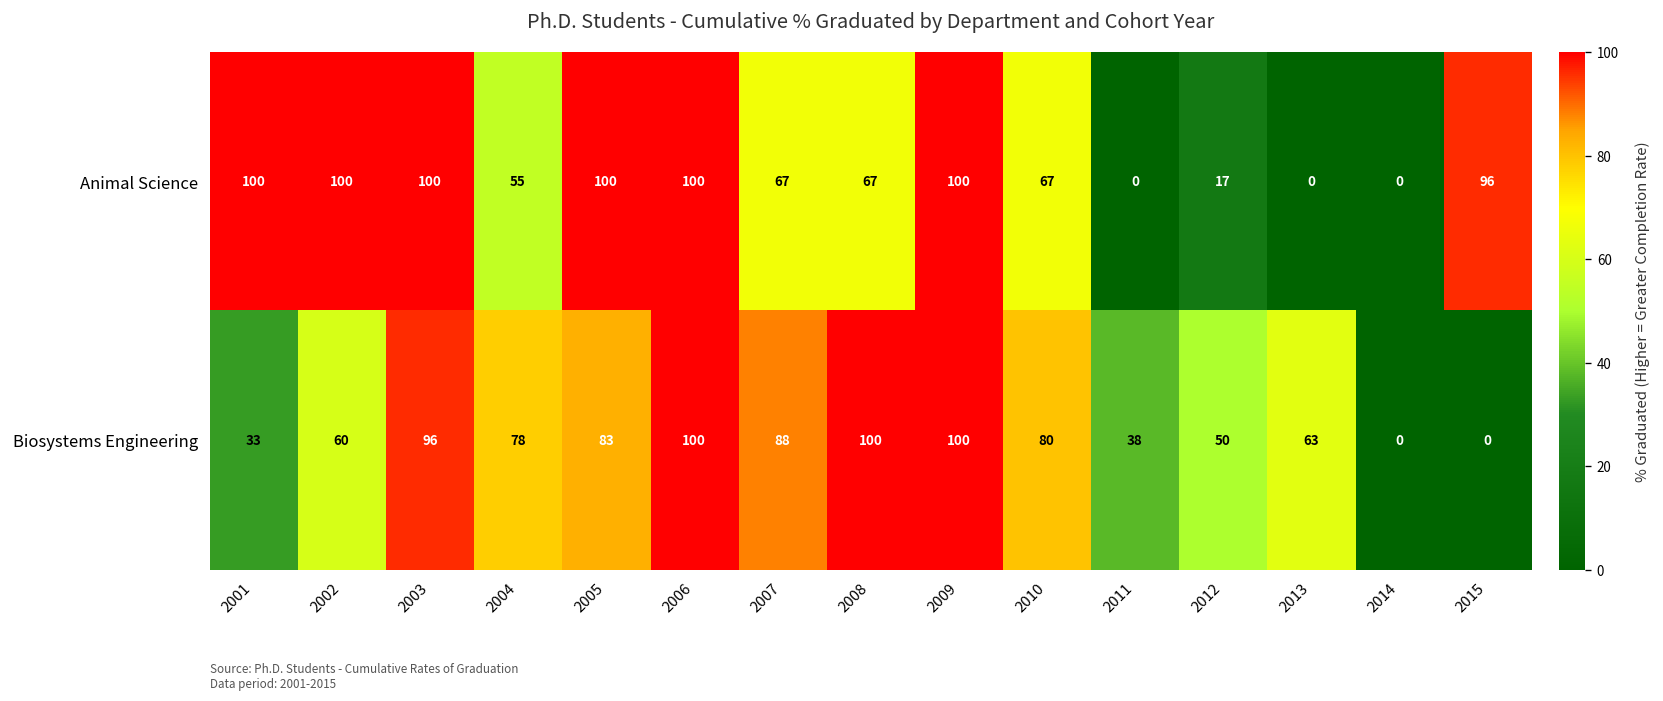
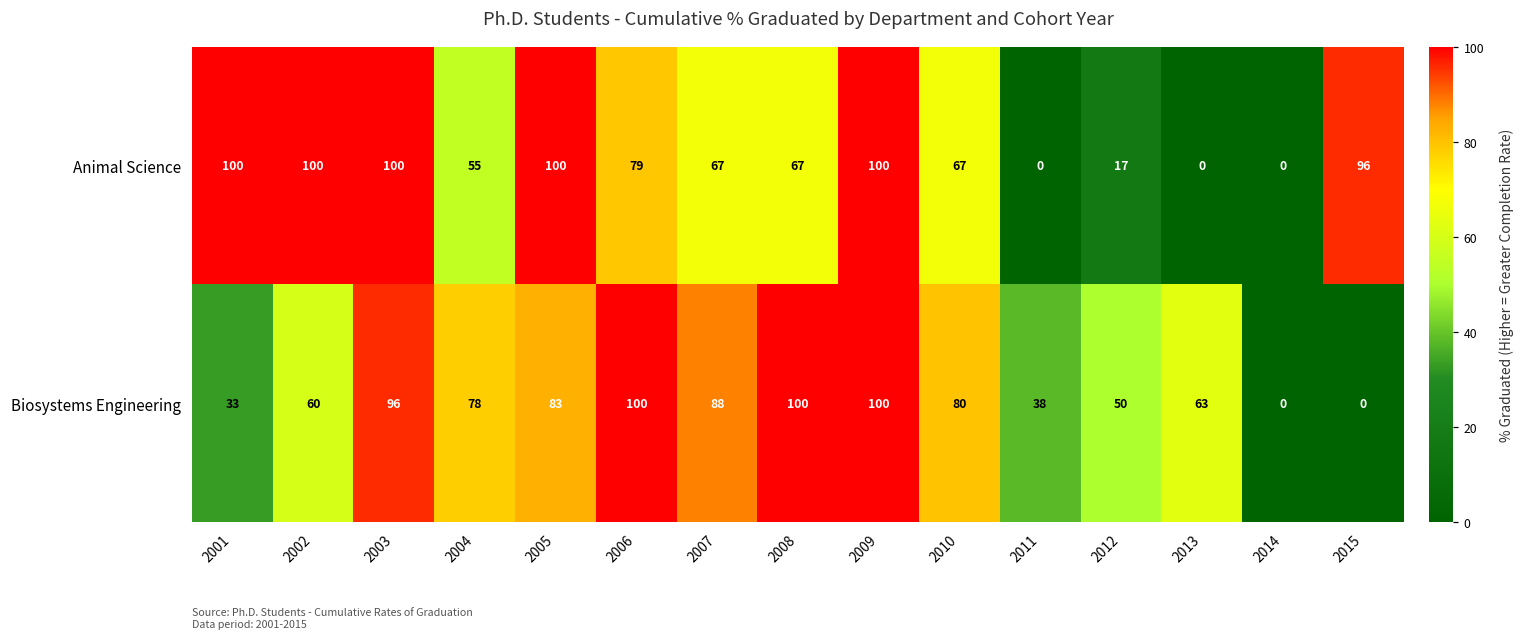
Animal Science, 2006: 100 -> 79
